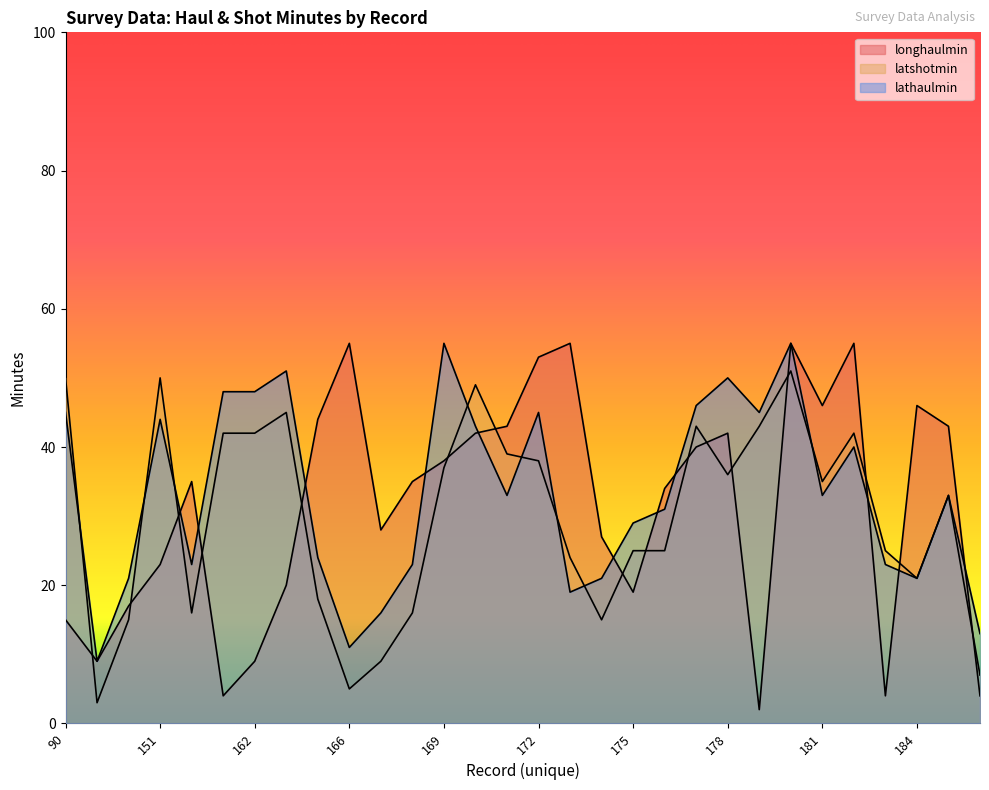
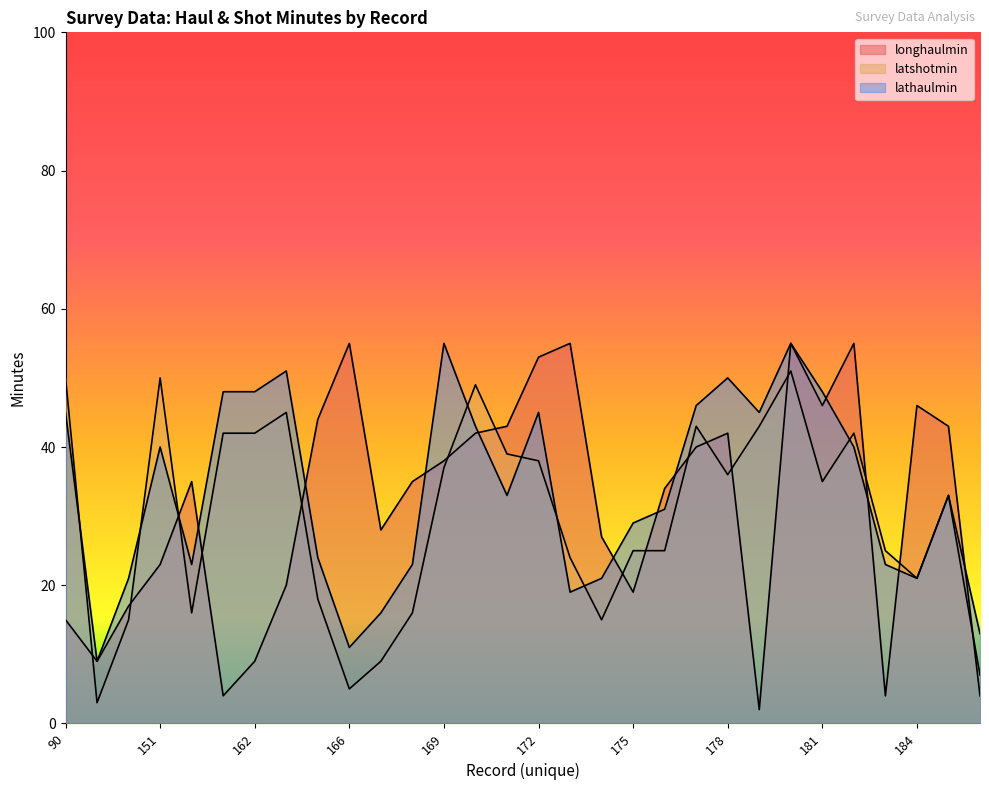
lathaulmin, 151: 44 -> 40
lathaulmin, 181: 33 -> 48
